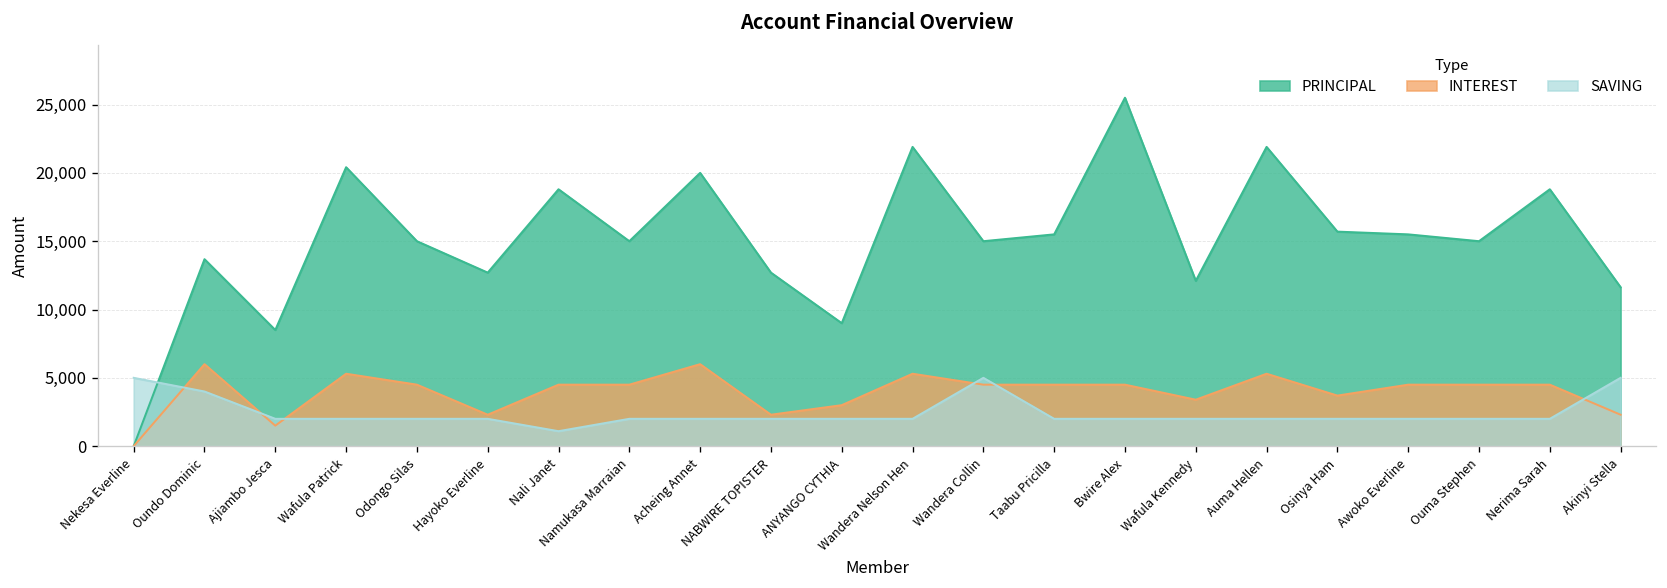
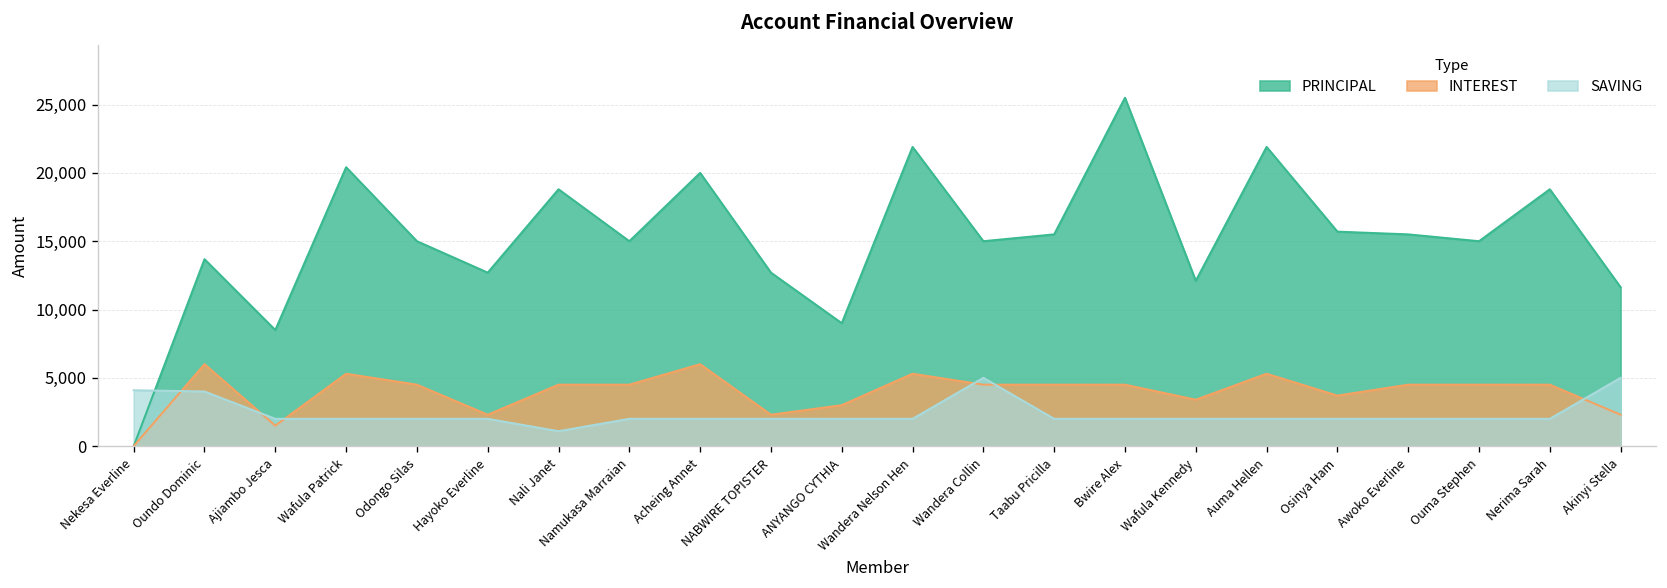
SAVING, Nekesa Everline: 5,000 -> 4,100
